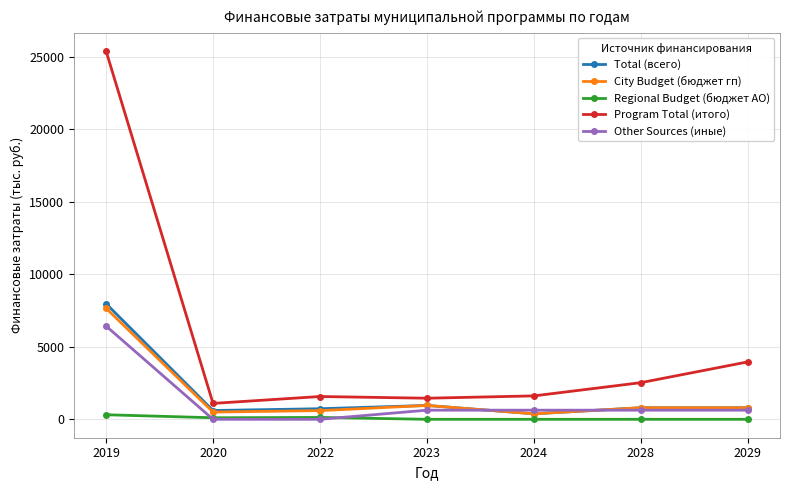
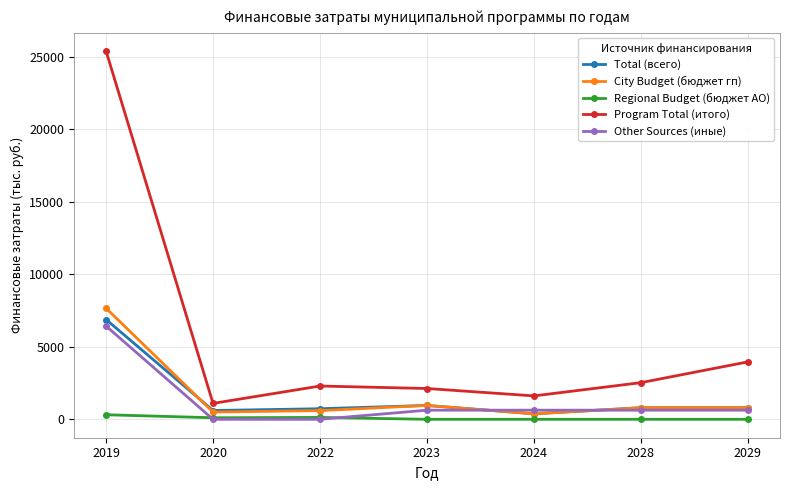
Total (всего), 2019: 8000 -> 6900
Program Total (итого), 2022: 1600 -> 2300
Program Total (итого), 2023: 1500 -> 2100
